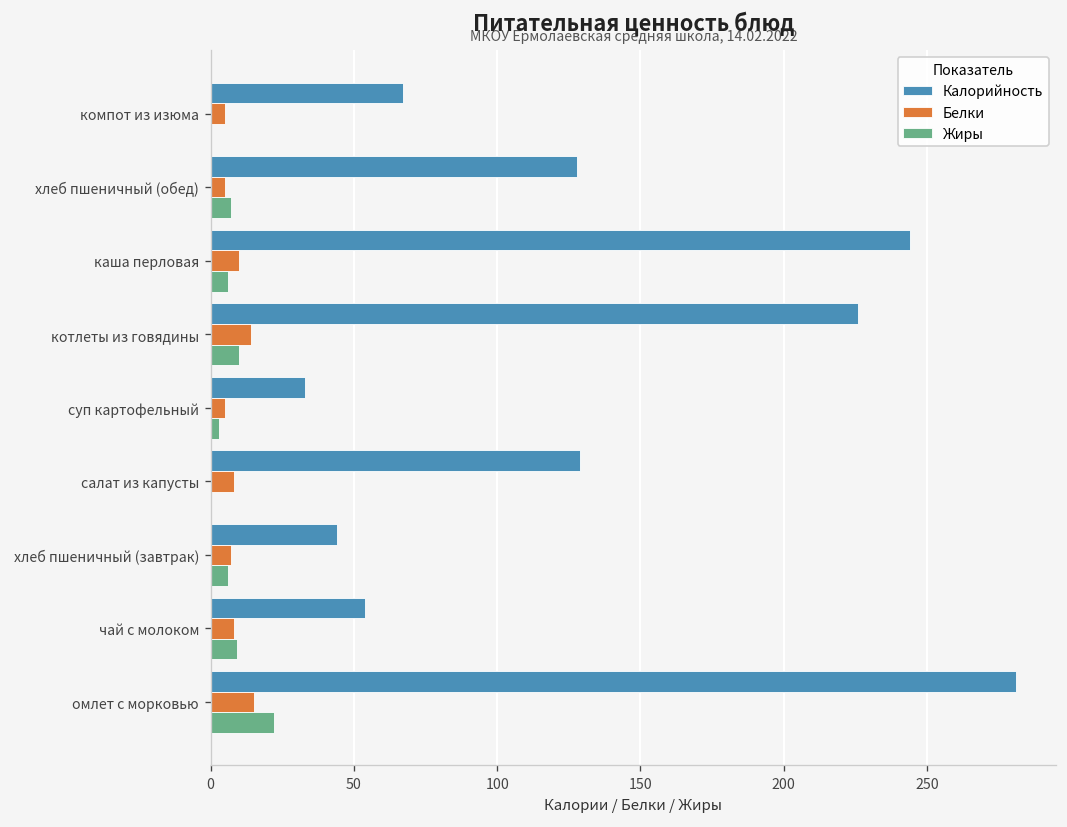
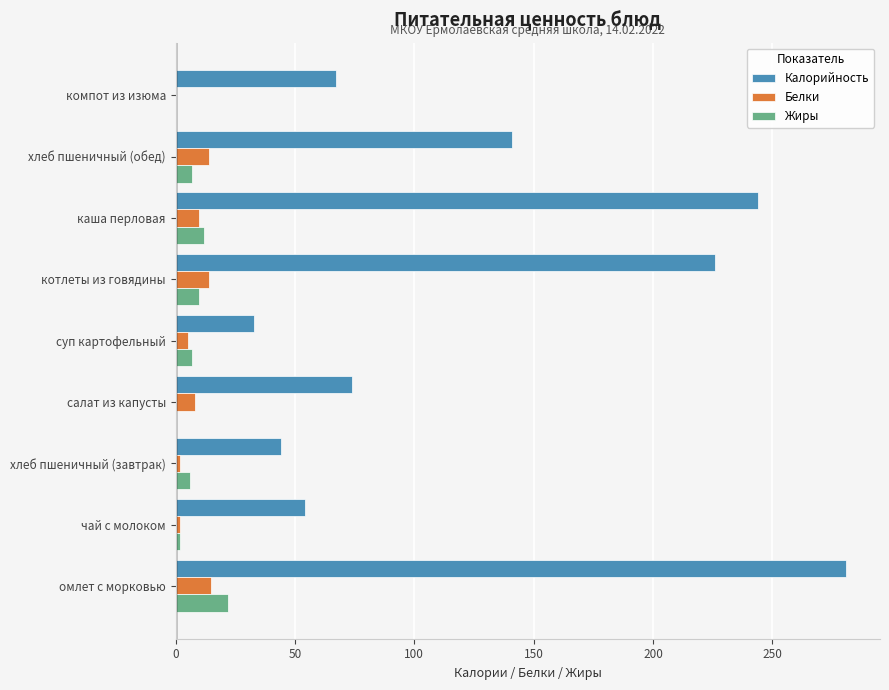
Белки, компот из изюма: 5 -> 0
Калорийность, хлеб пшеничный (обед): 128 -> 141
Белки, хлеб пшеничный (обед): 5 -> 14
Жиры, каша перловая: 6 -> 12
Жиры, суп картофельный: 3 -> 7
Калорийность, салат из капусты: 129 -> 74
Белки, хлеб пшеничный (завтрак): 7 -> 2
Белки, чай с молоком: 8 -> 2
Жиры, чай с молоком: 9 -> 2
